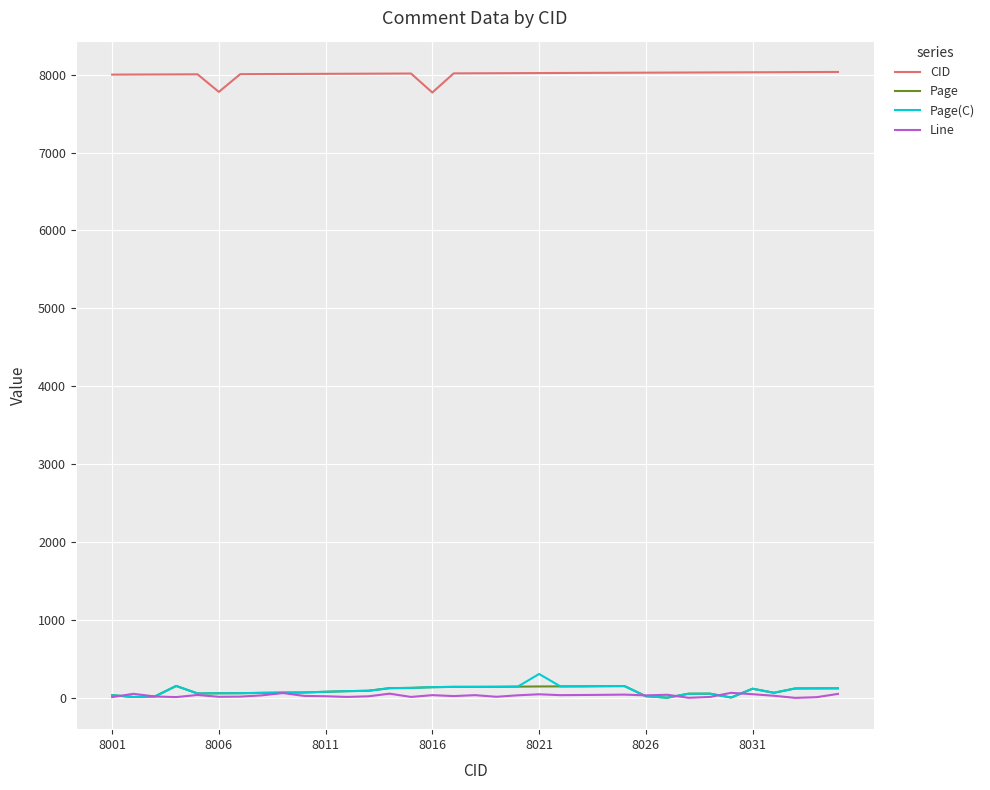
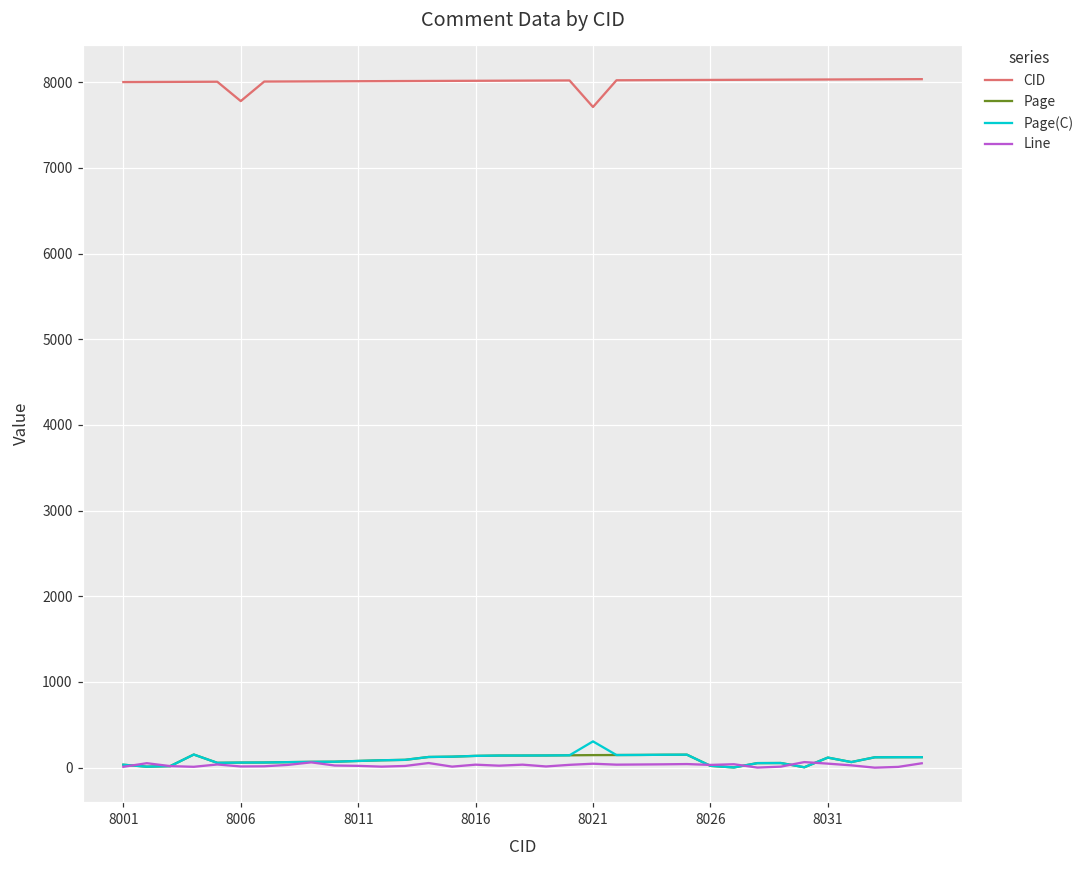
CID, 8016: 7800 -> 8000
CID, 8021: 8000 -> 7700
